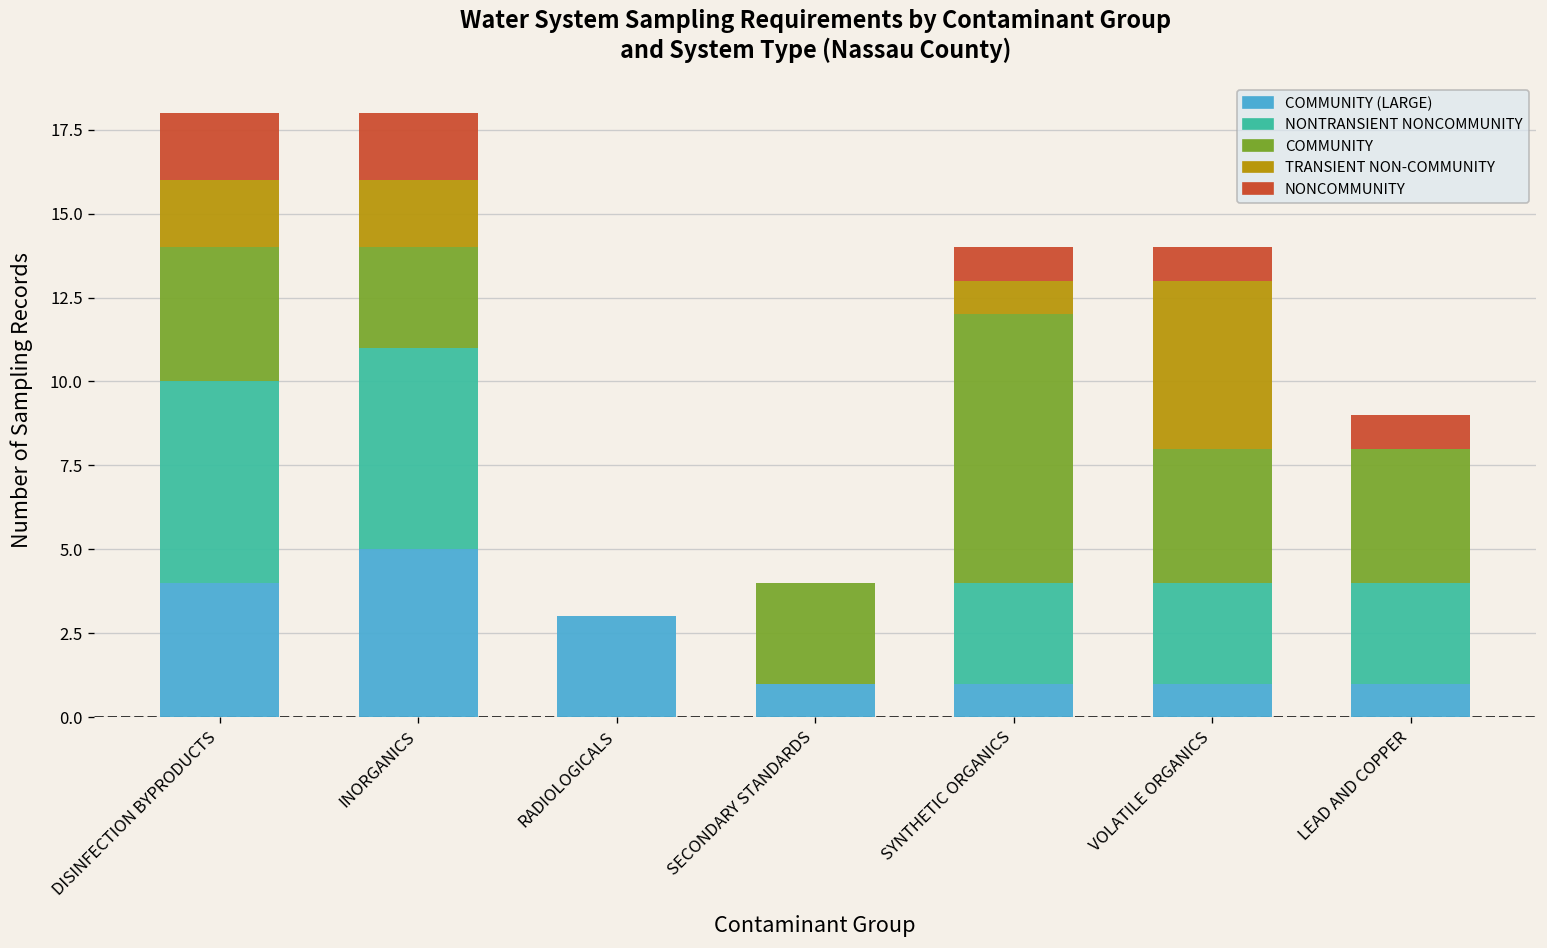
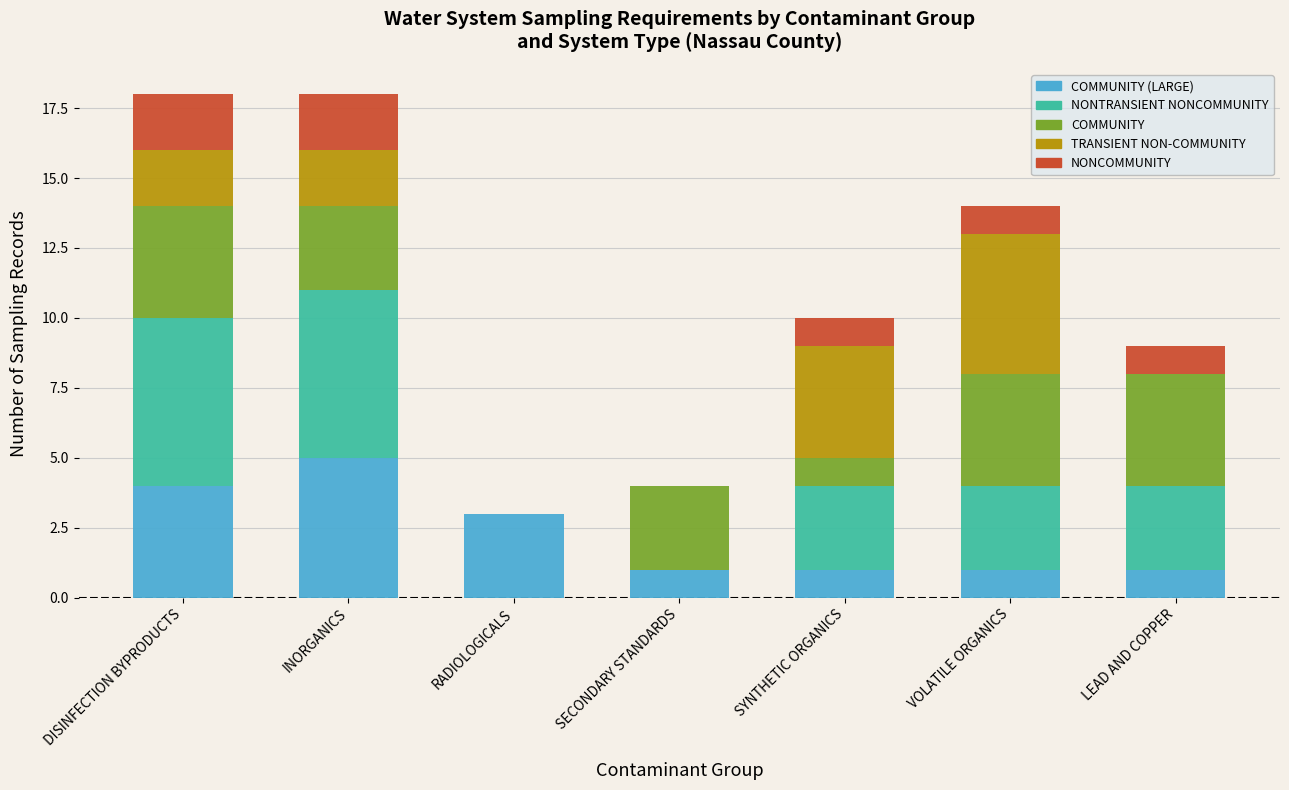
COMMUNITY, SYNTHETIC ORGANICS: 8 -> 1
TRANSIENT NON-COMMUNITY, SYNTHETIC ORGANICS: 1 -> 4
